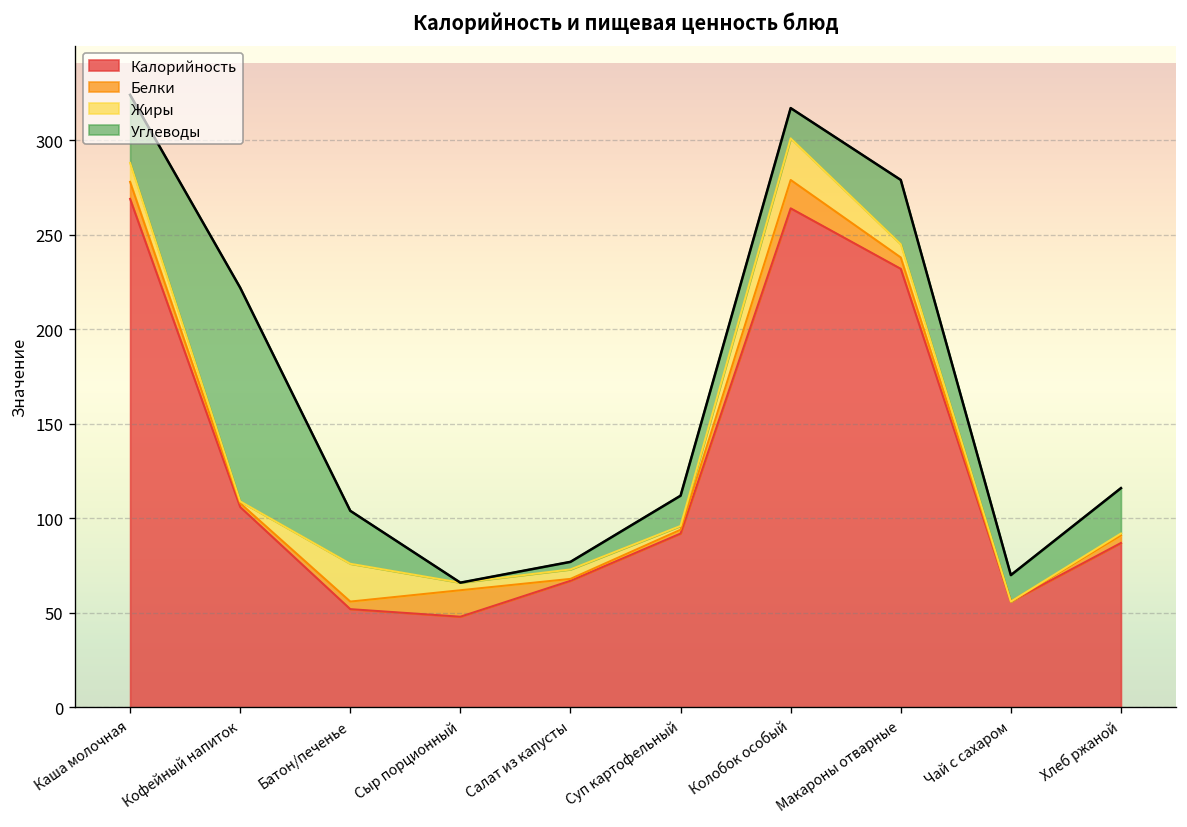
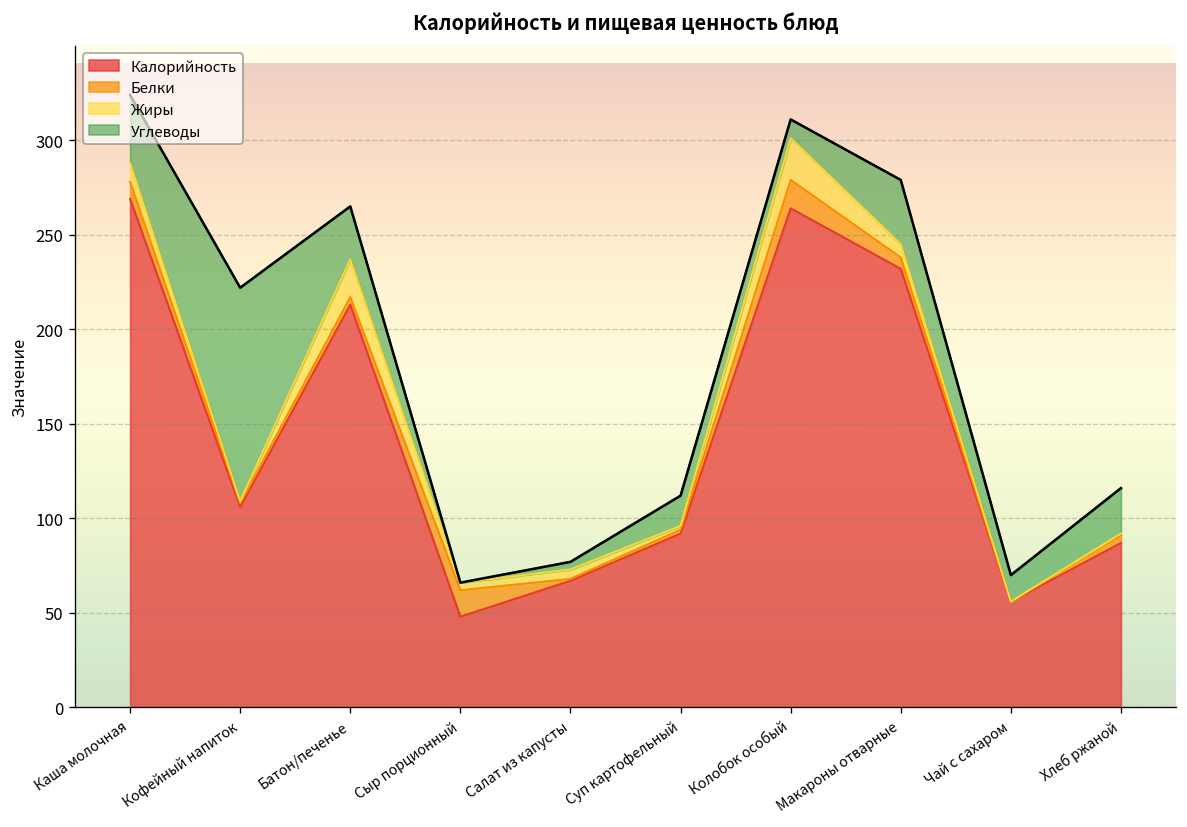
Калорийность, Батон/печенье: 52 -> 213
Углеводы, Колобок особый: 16 -> 10
